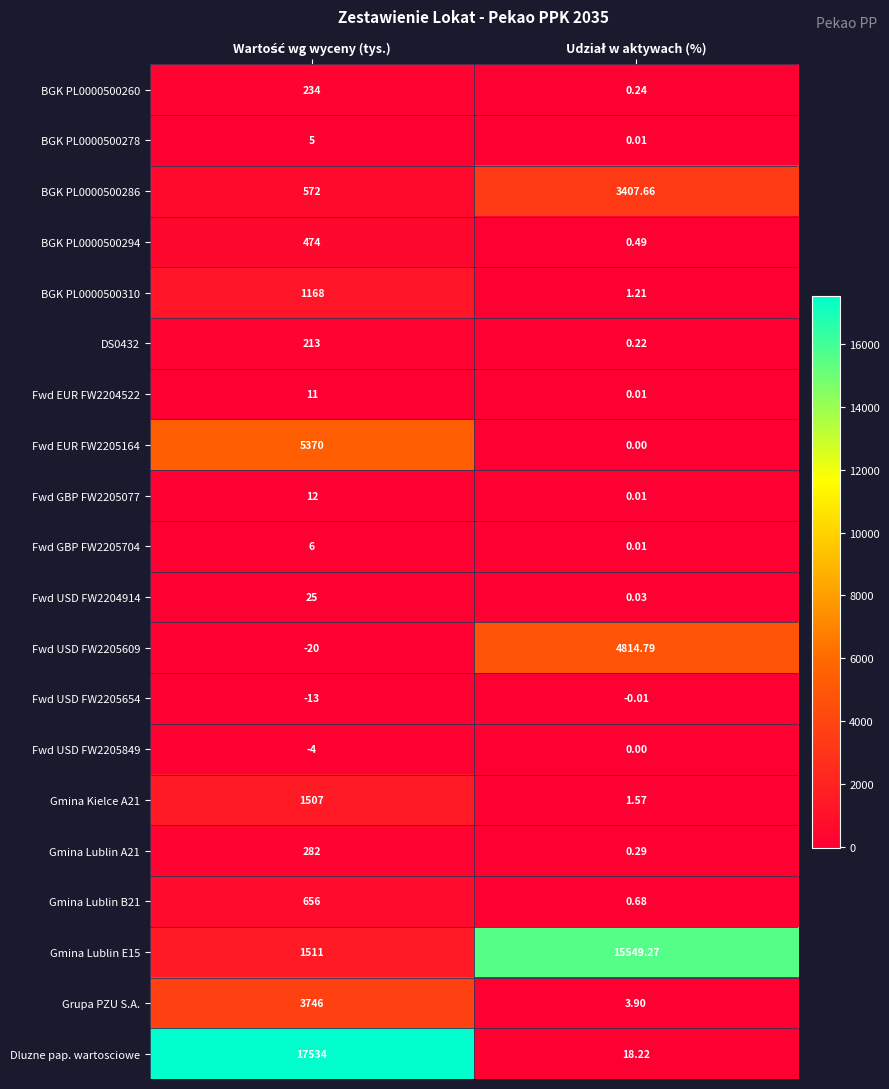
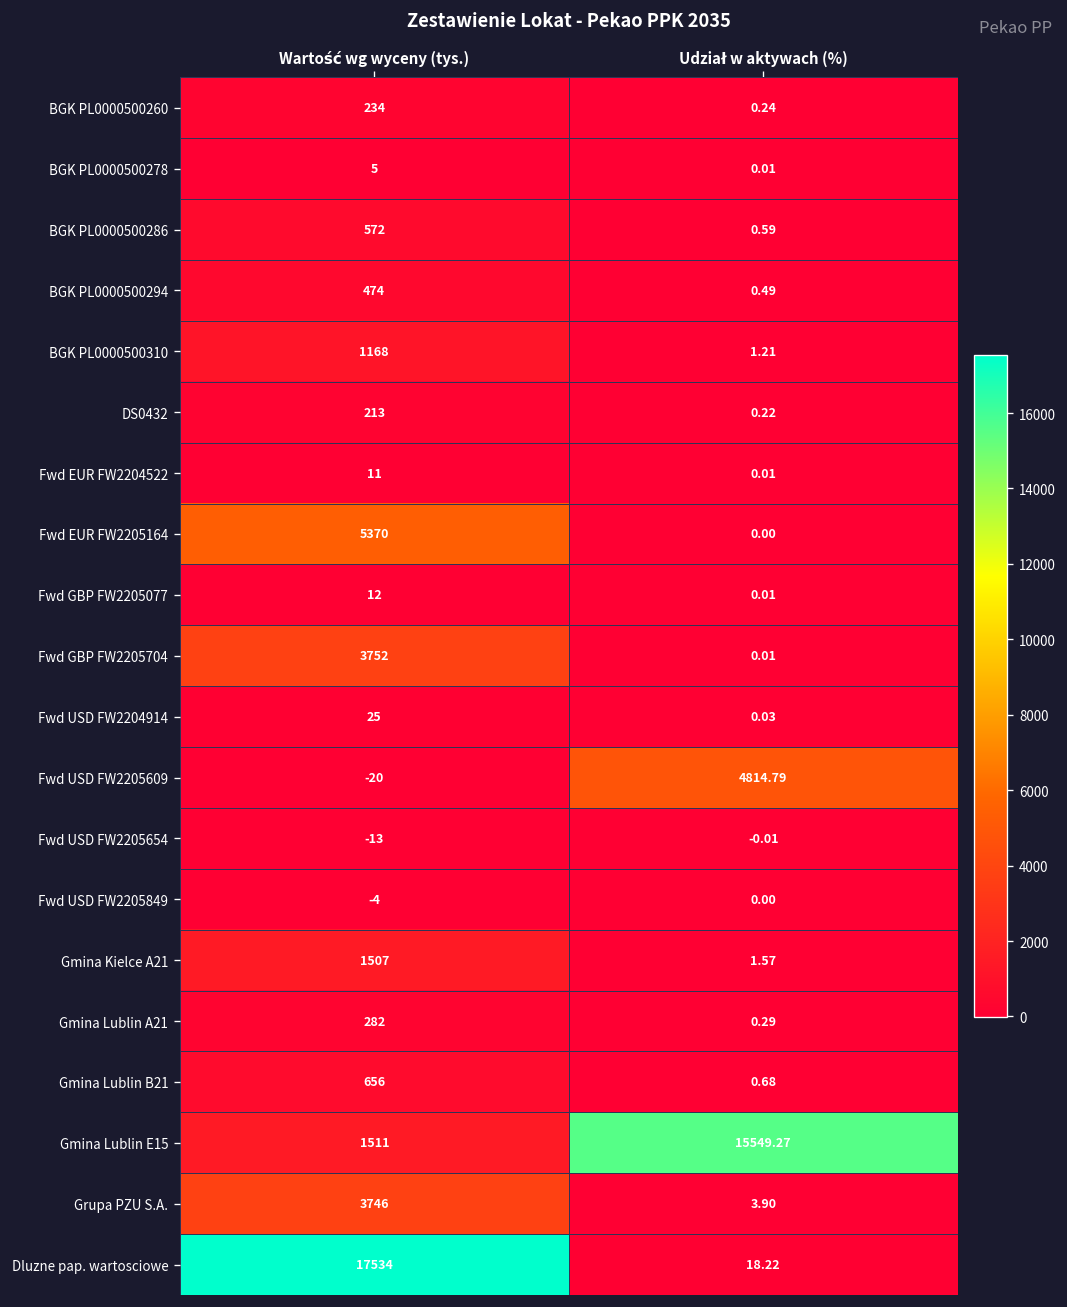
BGK PL0000500286, Udział w aktywach (%): 3407.66 -> 0.59
Fwd GBP FW2205704, Wartość wg wyceny (tys.): 6 -> 3752
